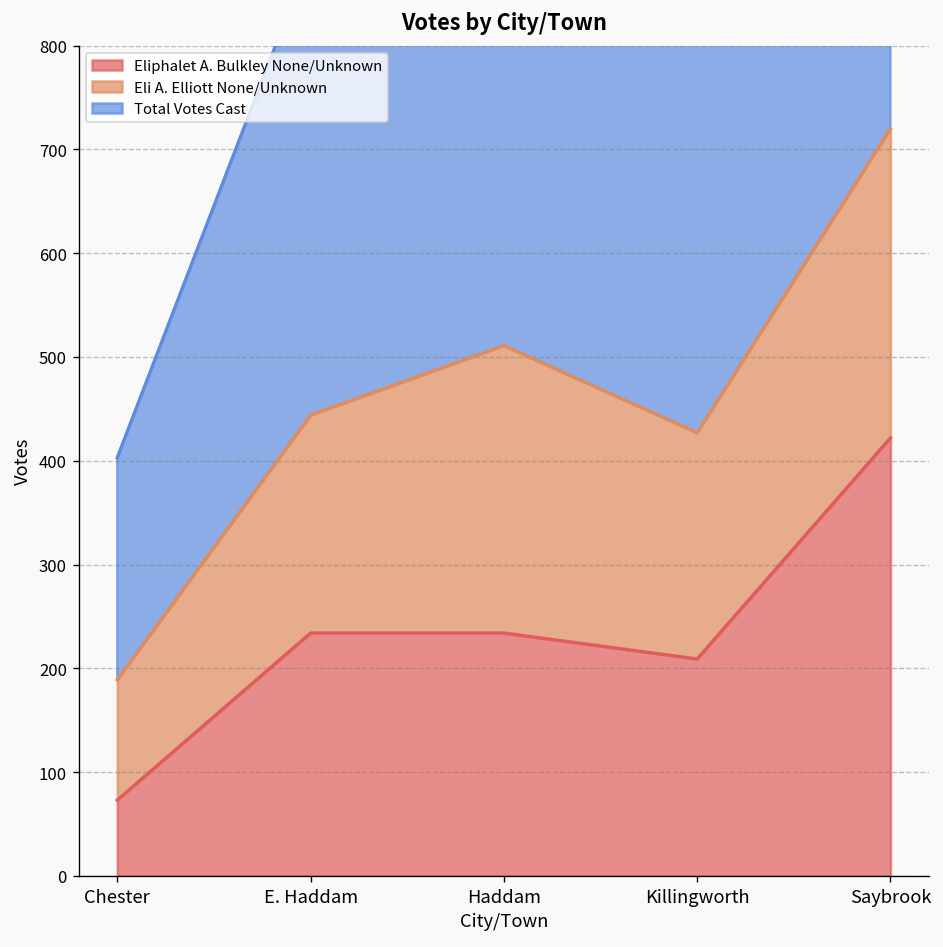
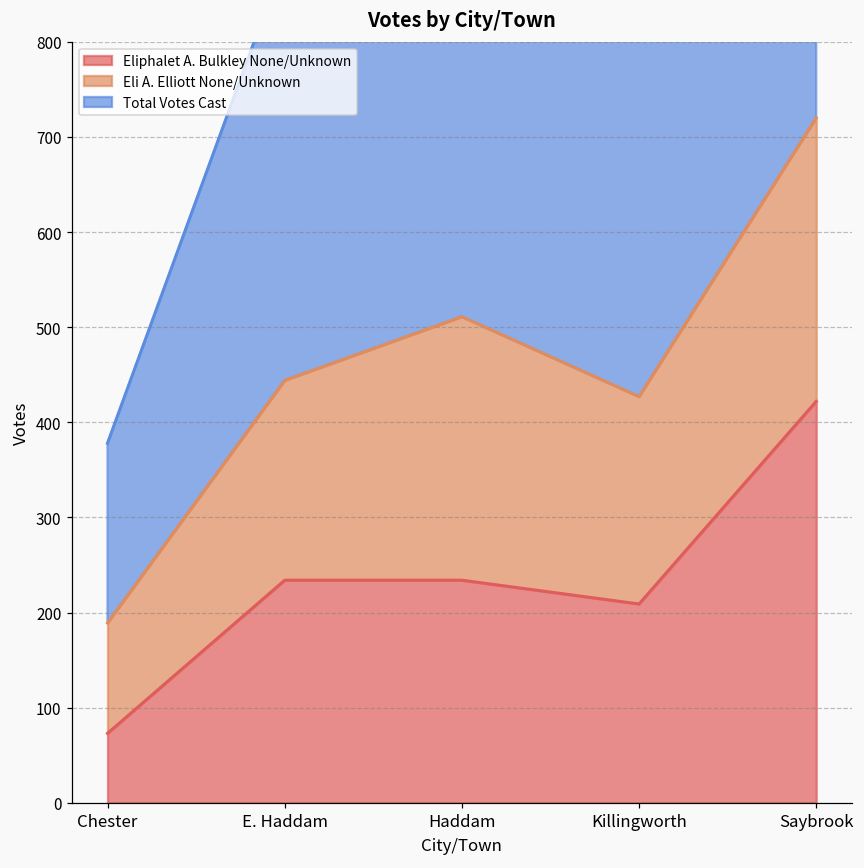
Total Votes Cast, Chester: 210 -> 190
